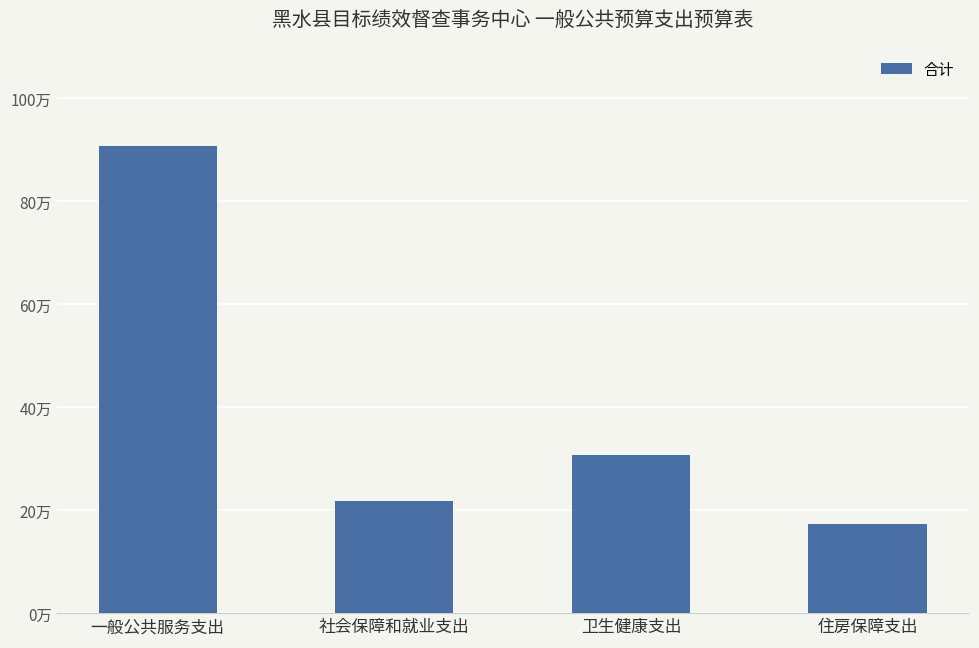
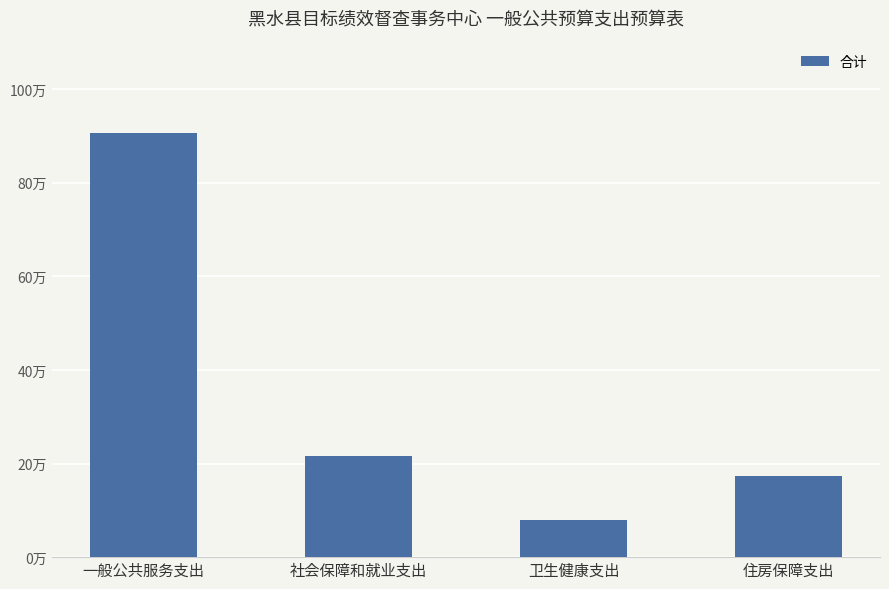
卫生健康支出: 31万 -> 8万
